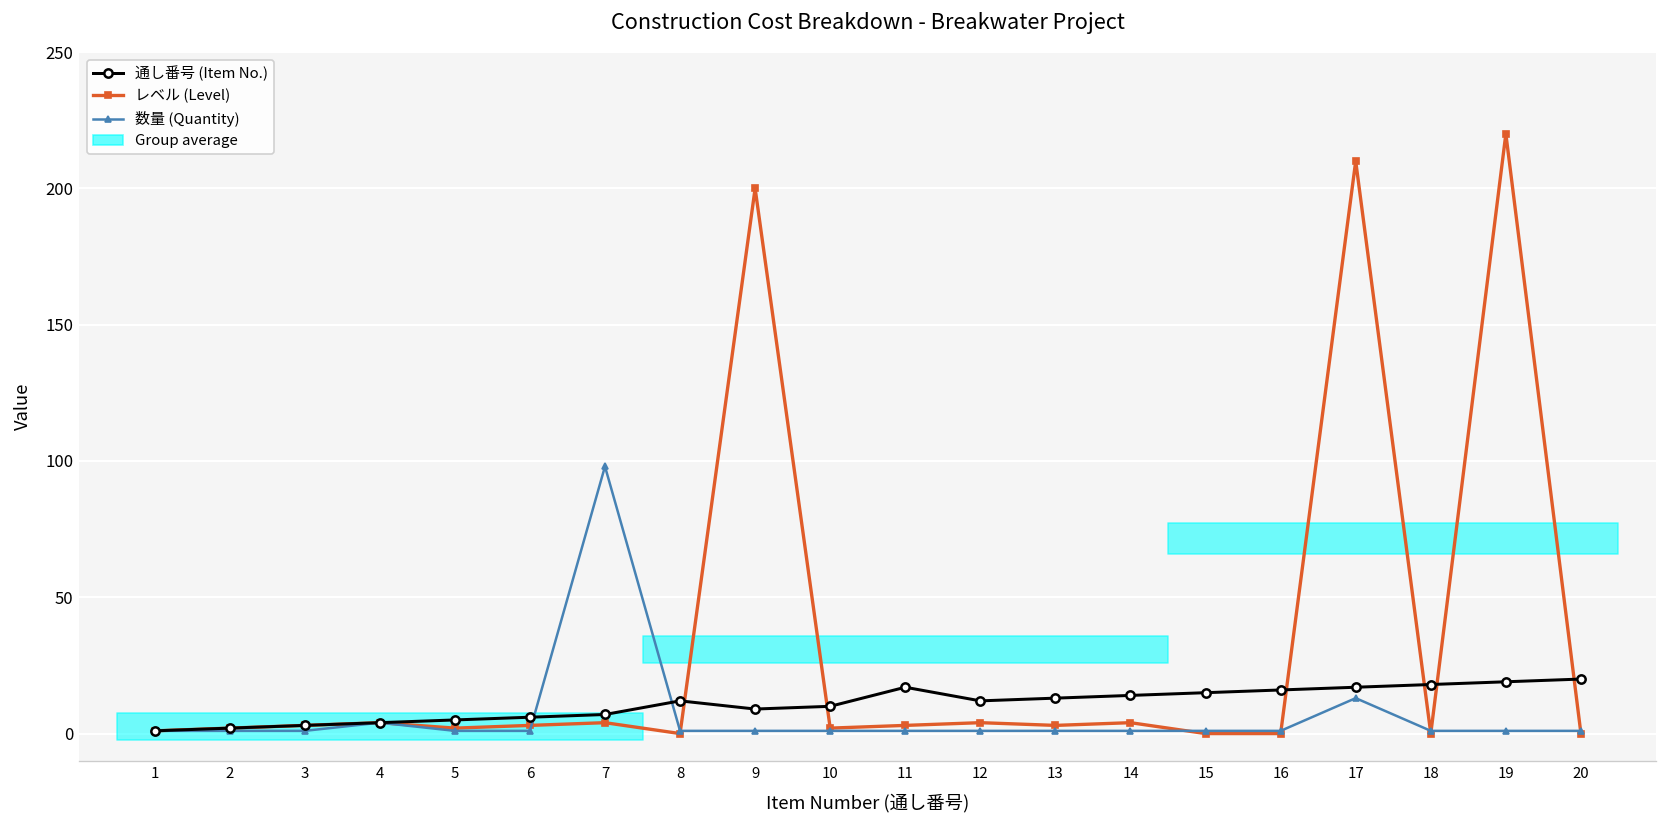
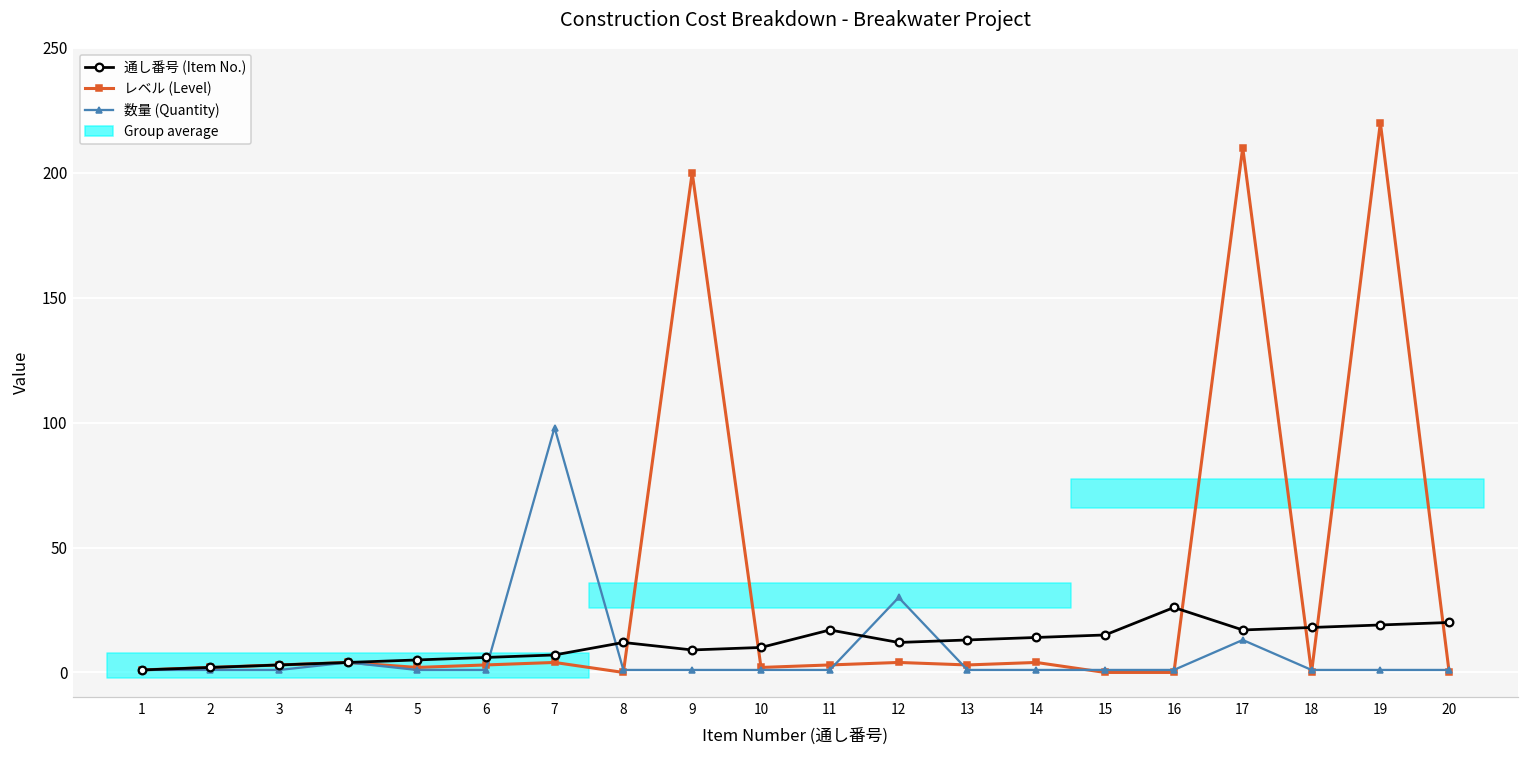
数量 (Quantity), 12: 1 -> 30
通し番号 (Item No.), 16: 16 -> 26
